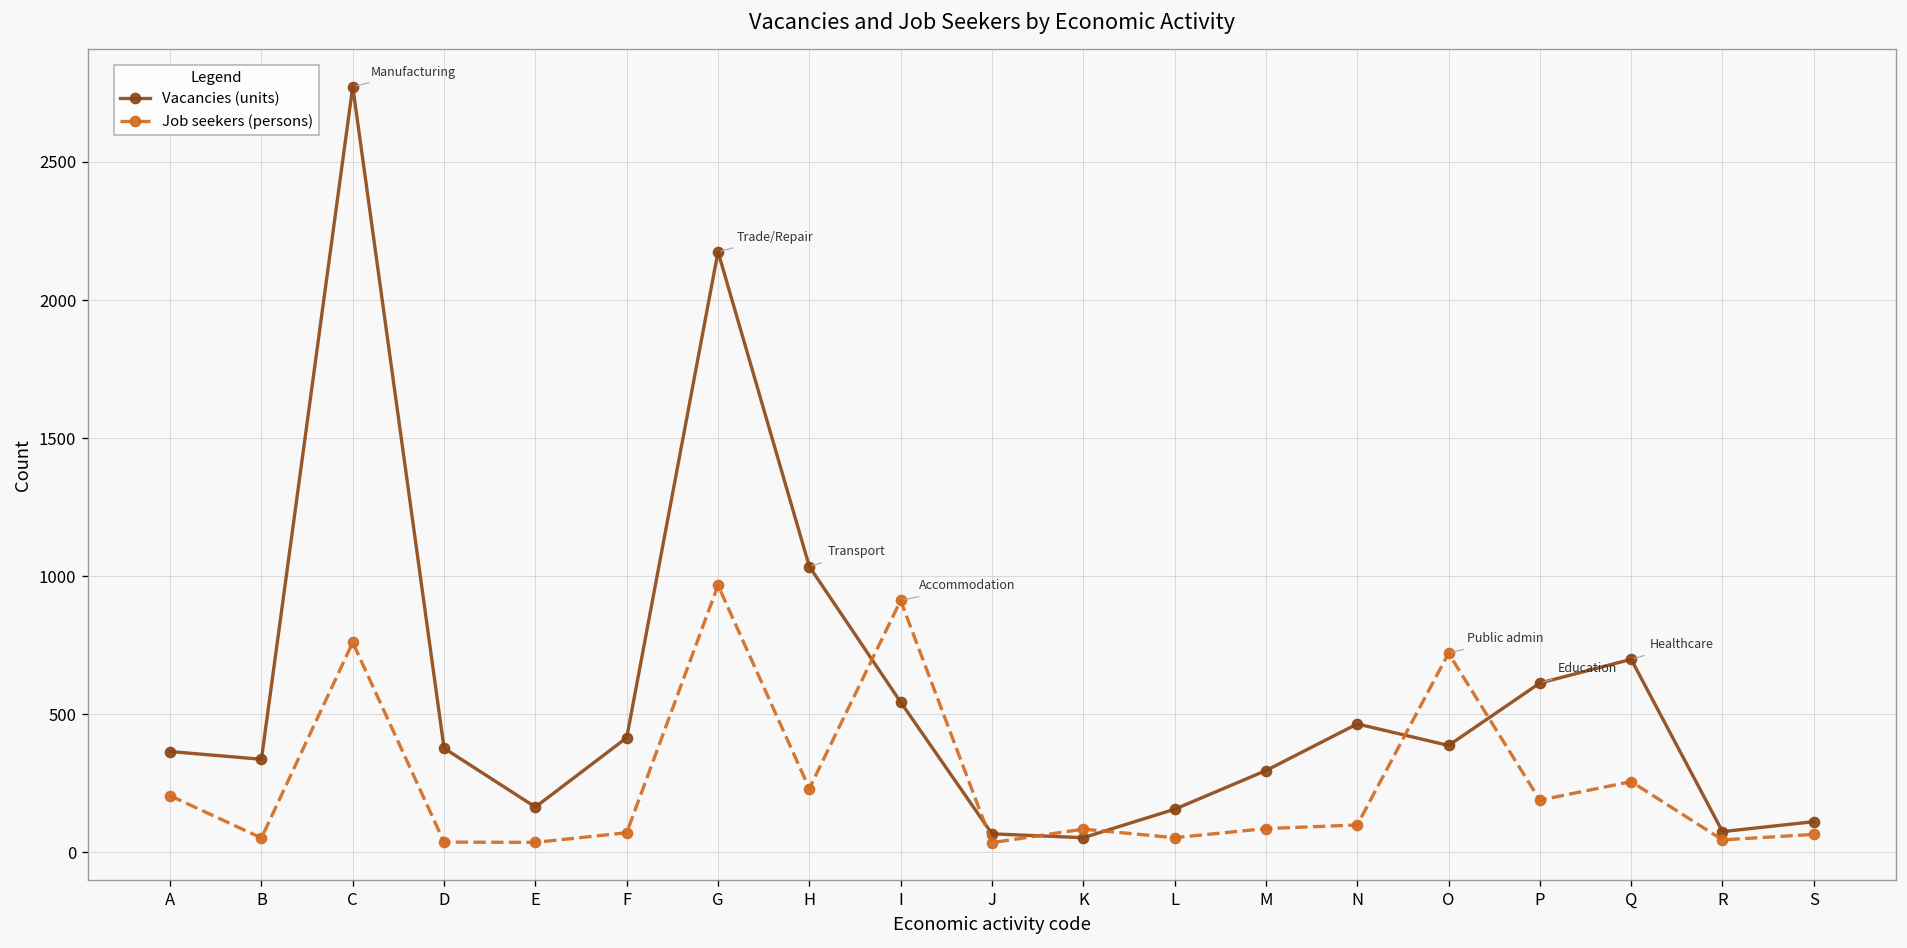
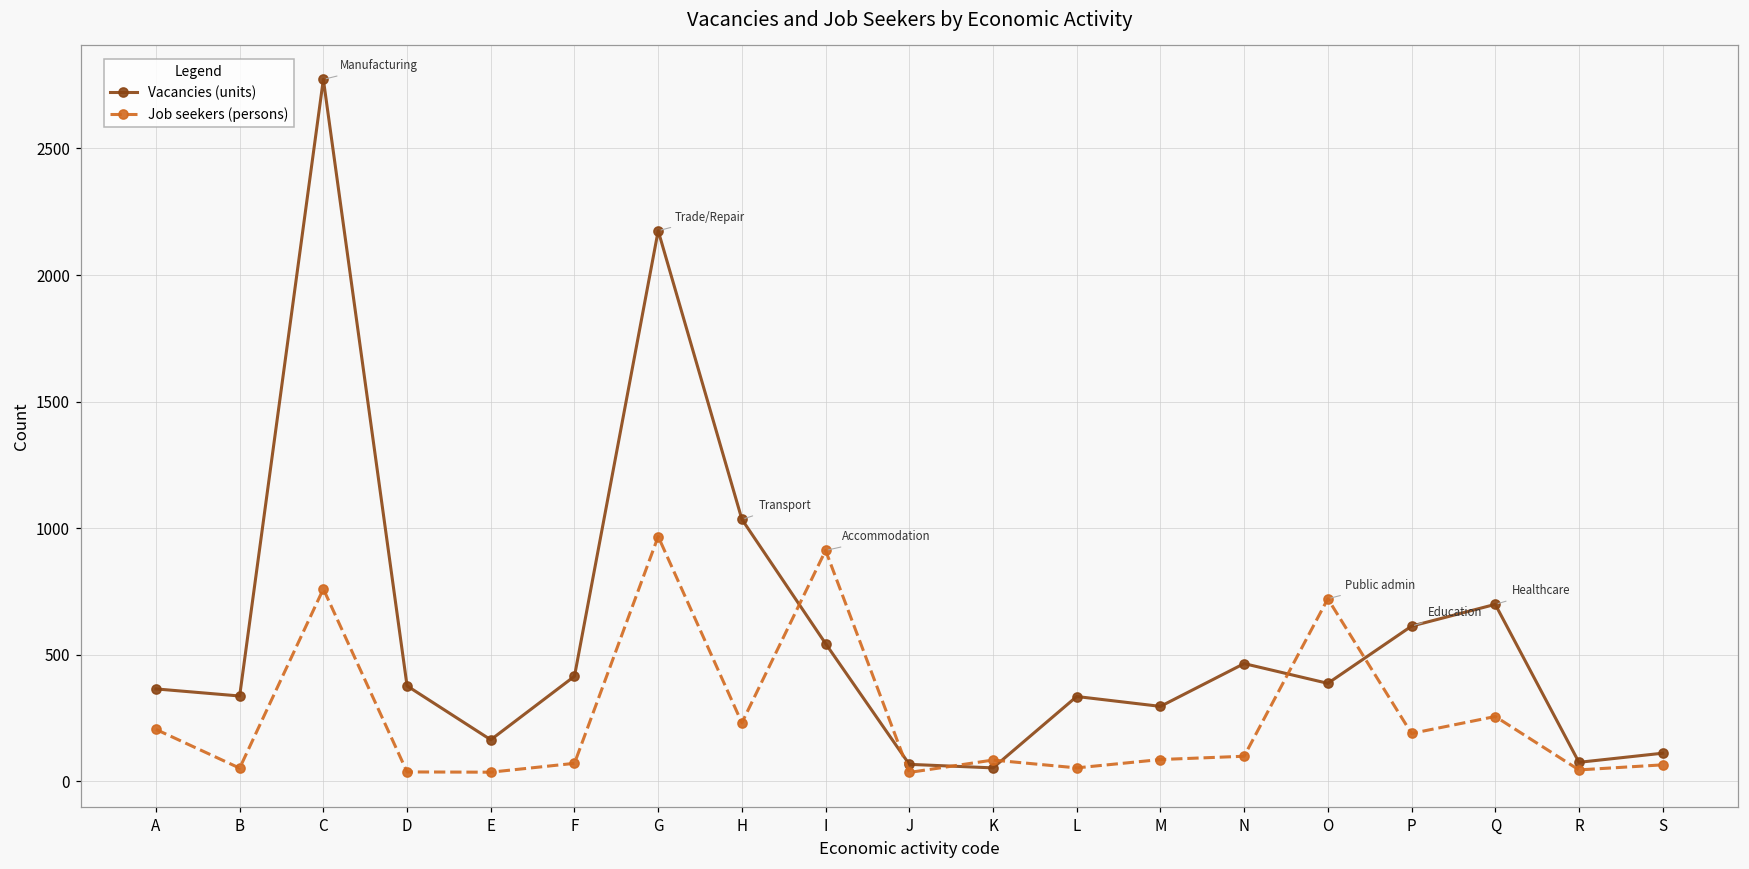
Vacancies (units), L: 160 -> 340
